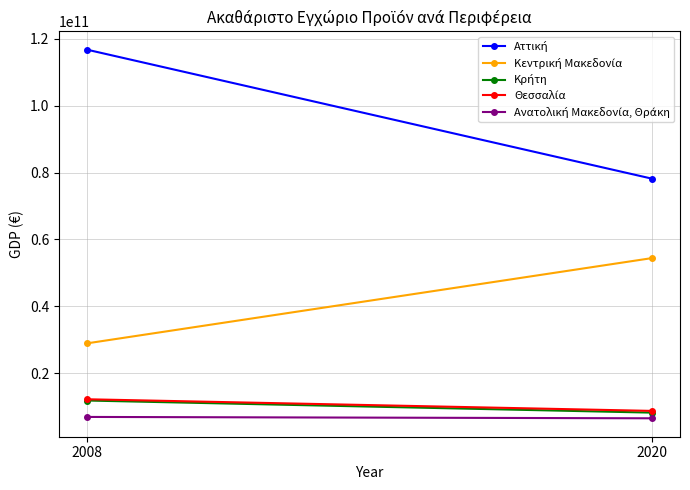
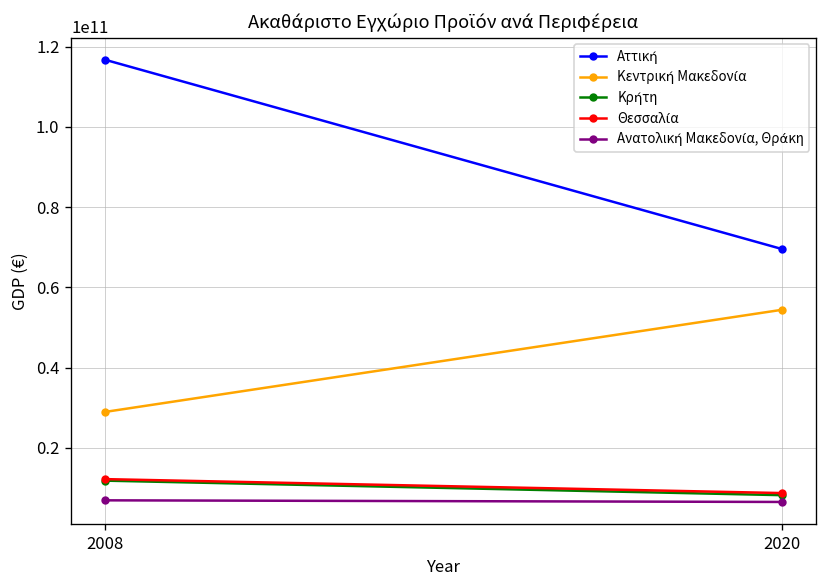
Αττική, 2020: 78000000000 -> 70000000000
